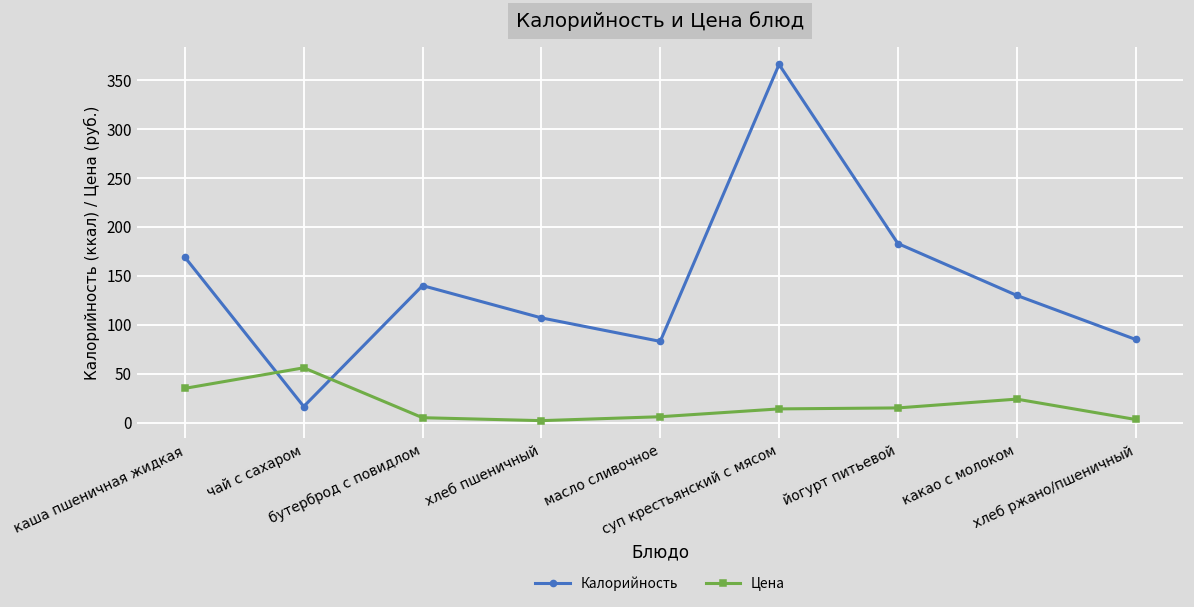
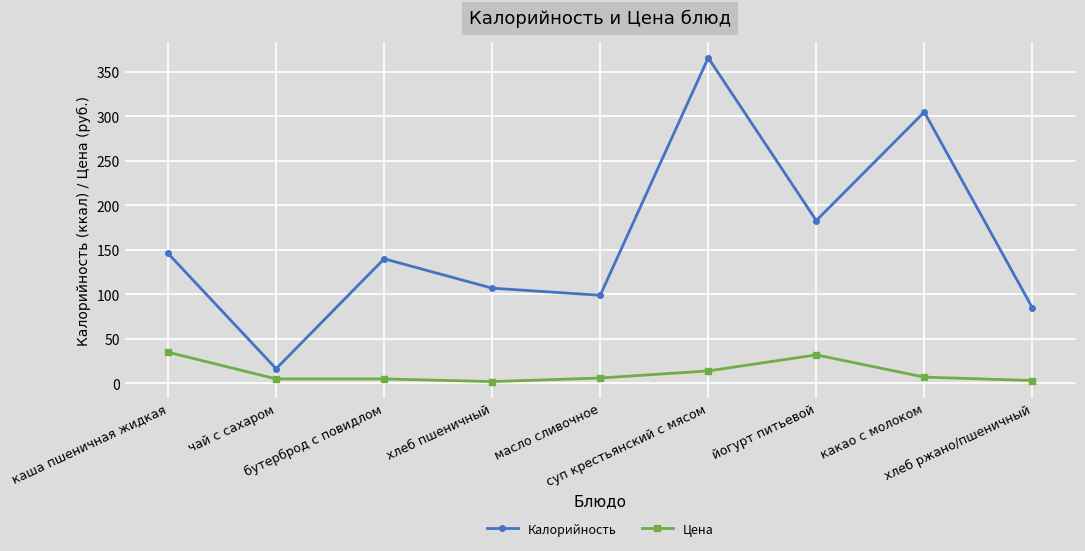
Калорийность, каша пшеничная жидкая: 170 -> 150
Цена, чай с сахаром: 60 -> 10
Калорийность, масло сливочное: 80 -> 100
Цена, йогурт питьевой: 20 -> 30
Калорийность, какао с молоком: 130 -> 310
Цена, какао с молоком: 20 -> 10
